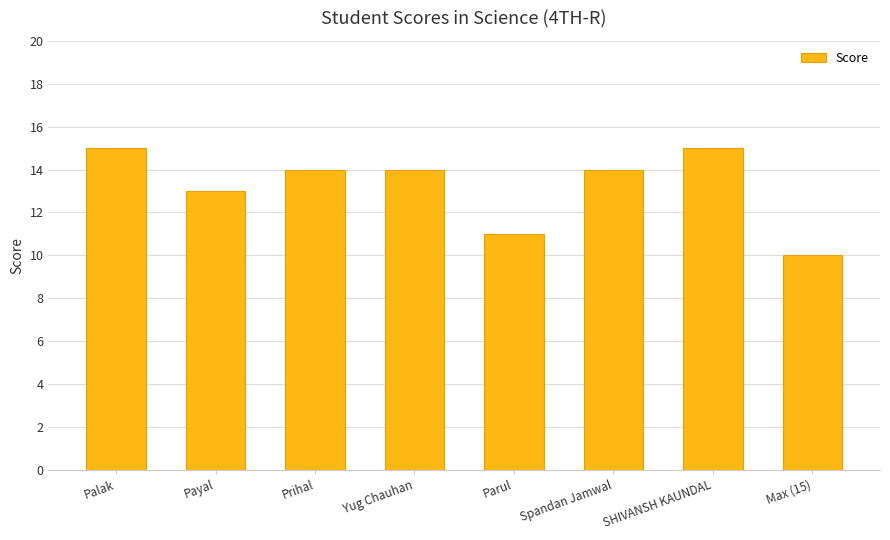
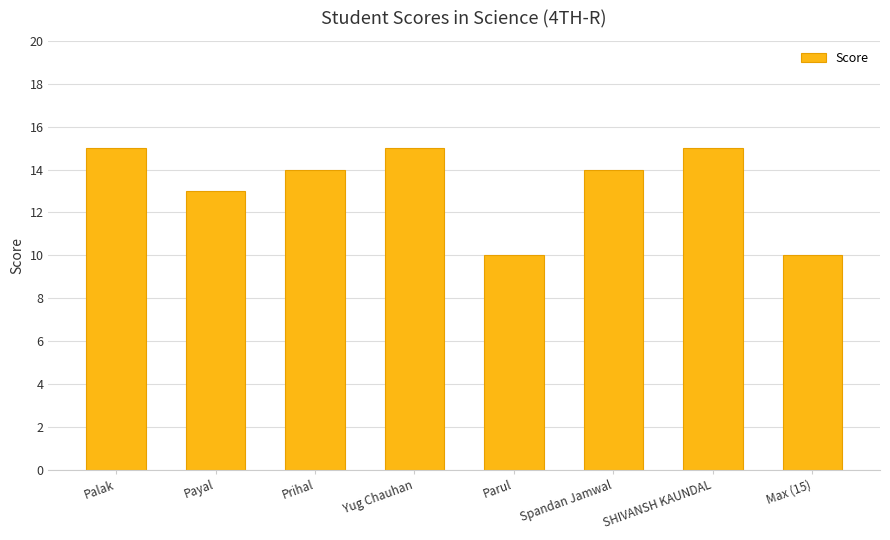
Yug Chauhan: 14 -> 15
Parul: 11 -> 10
